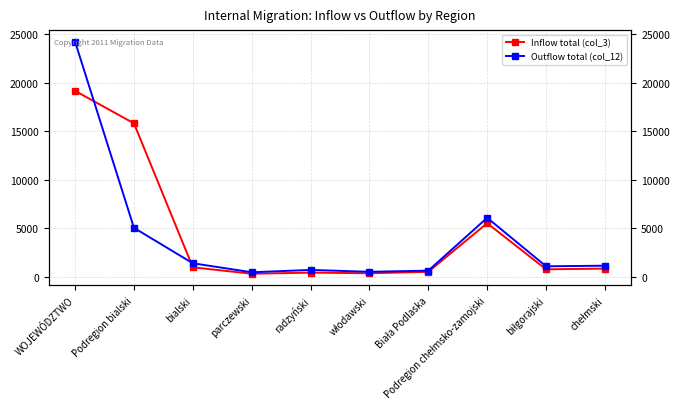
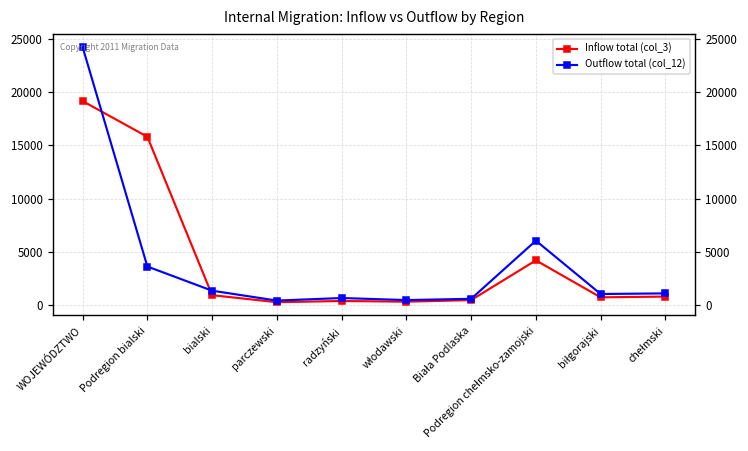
Outflow total (col_12), Podregion bialski: 5000 -> 4000
Inflow total (col_3), Podregion chełmsko-zamojski: 6000 -> 4000
